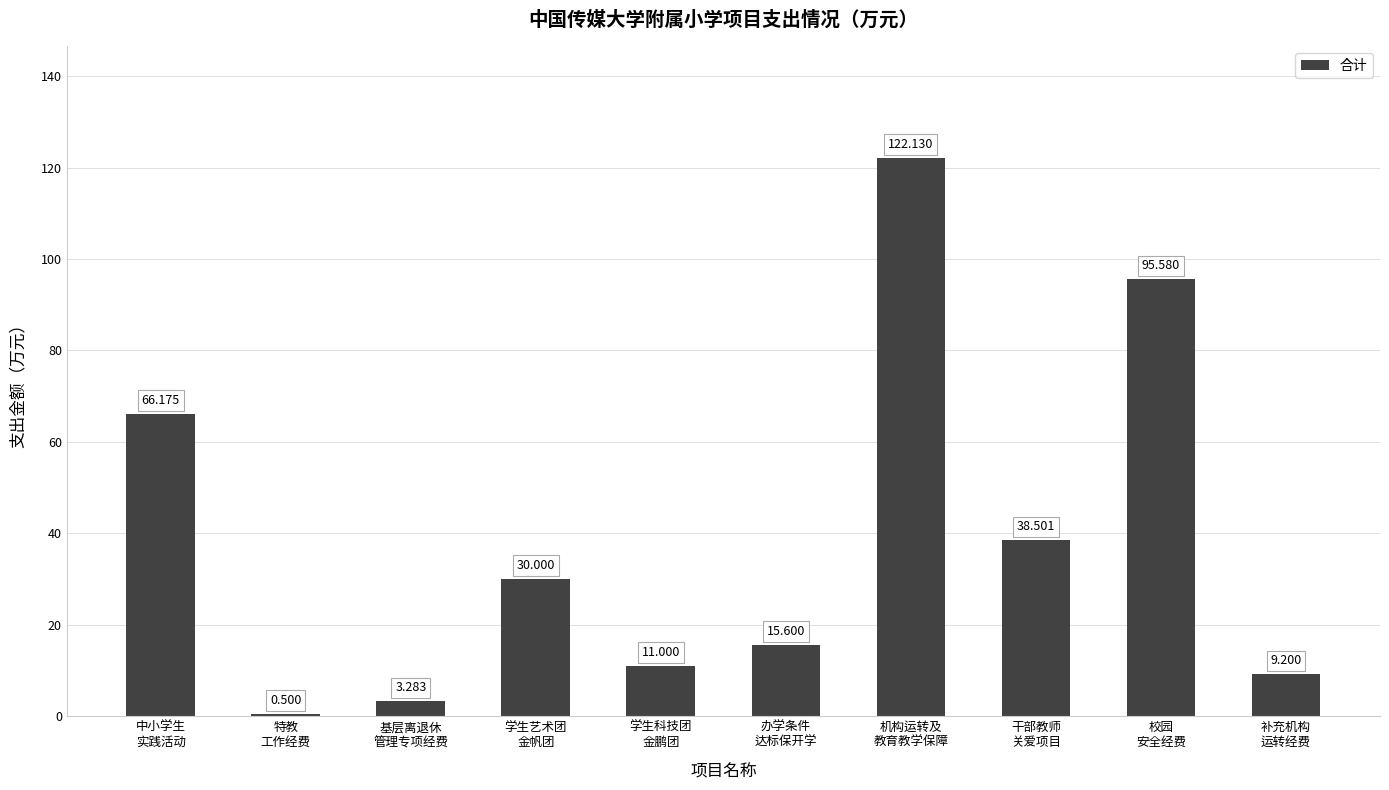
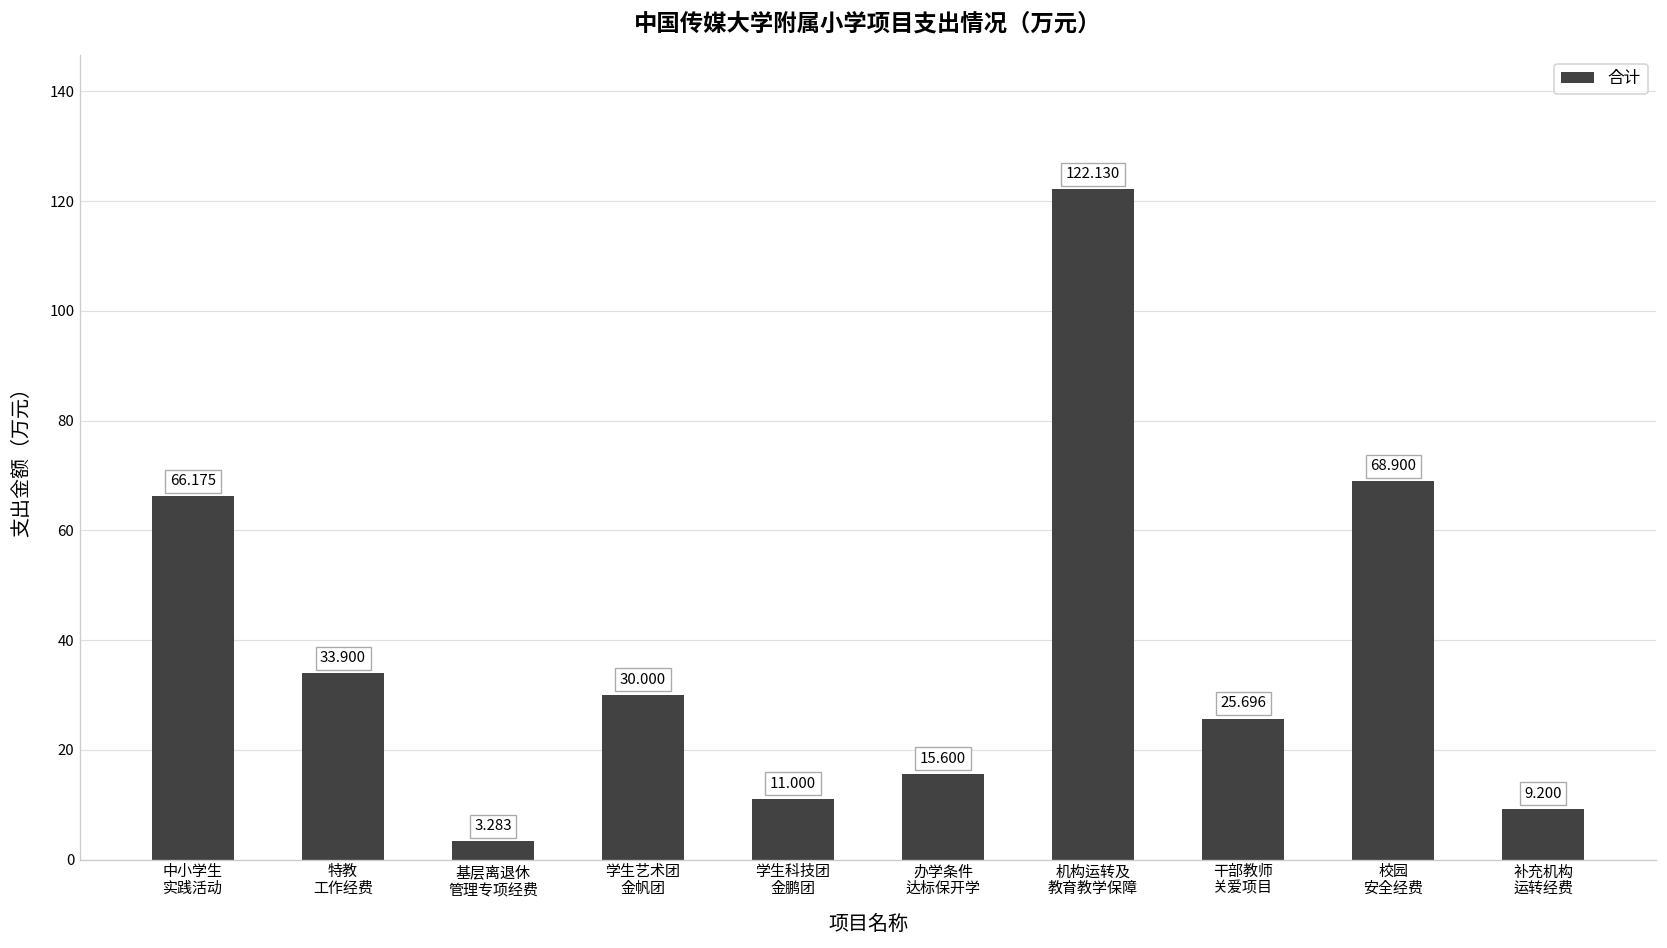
特教 工作经费: 0.500 -> 33.900
干部教师 关爱项目: 38.501 -> 25.696
校园 安全经费: 95.580 -> 68.900
